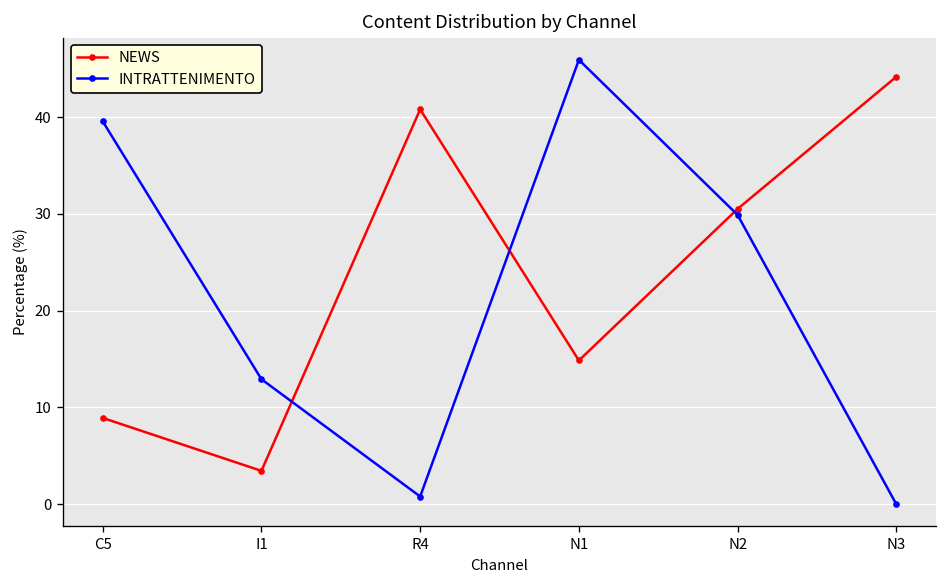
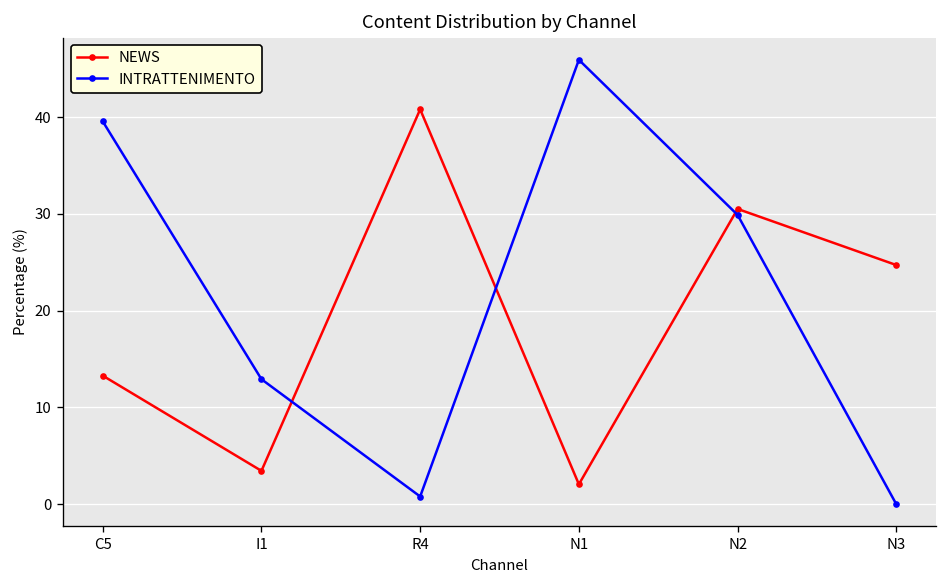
NEWS, C5: 9 -> 13
NEWS, N1: 15 -> 2
NEWS, N3: 44 -> 25
